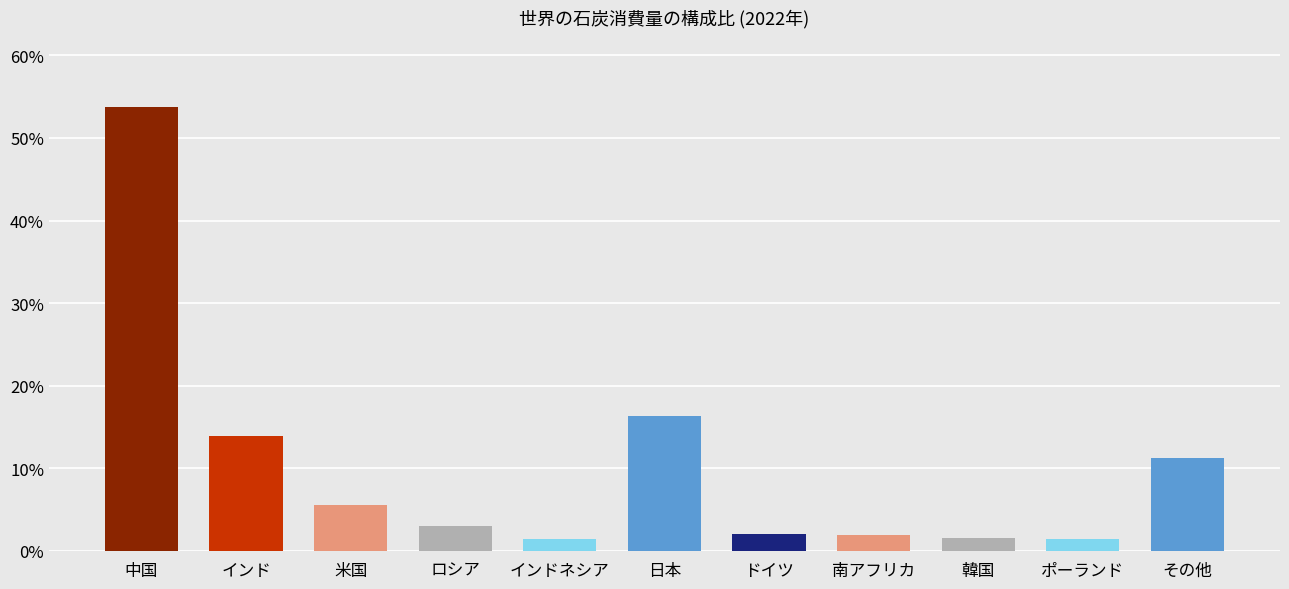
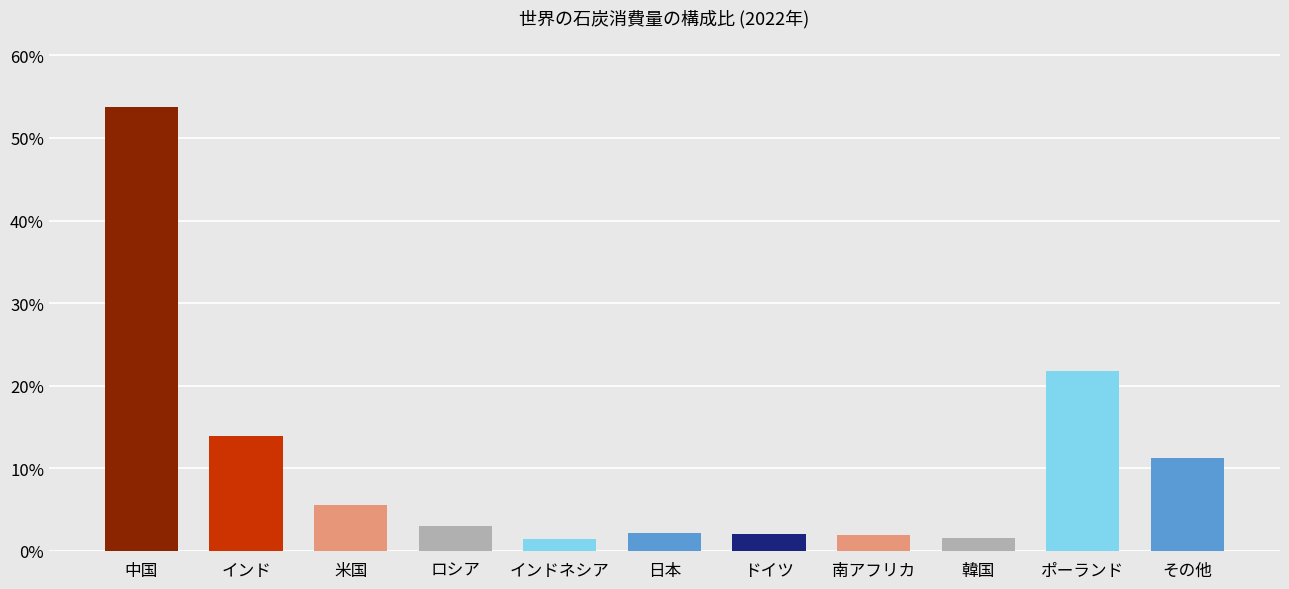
日本: 16% -> 2%
ポーランド: 1% -> 22%
